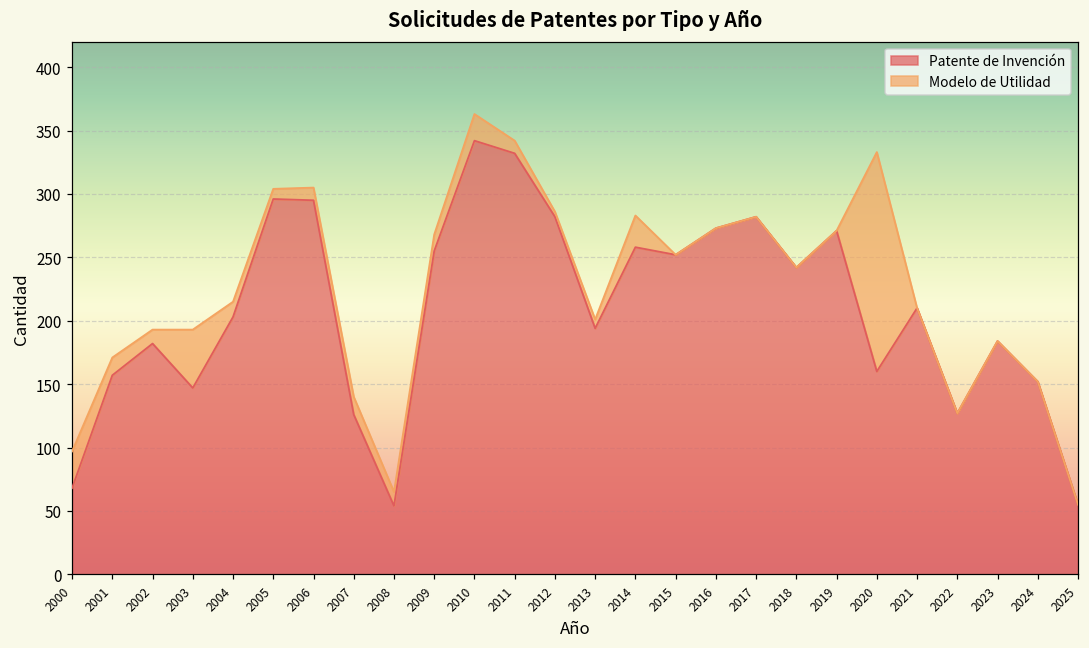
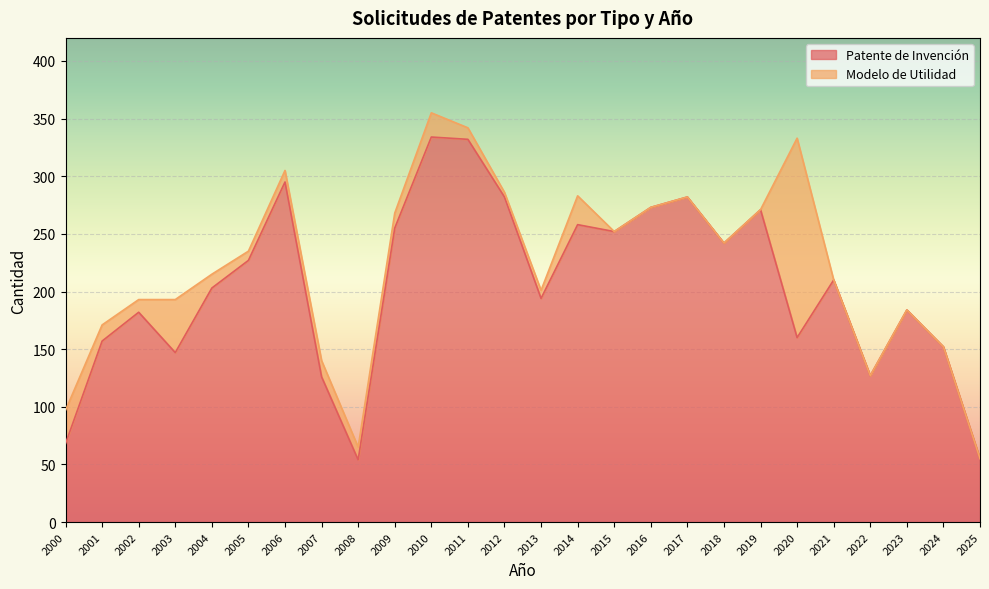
Patente de Invención, 2005: 296 -> 227
Patente de Invención, 2010: 342 -> 334
